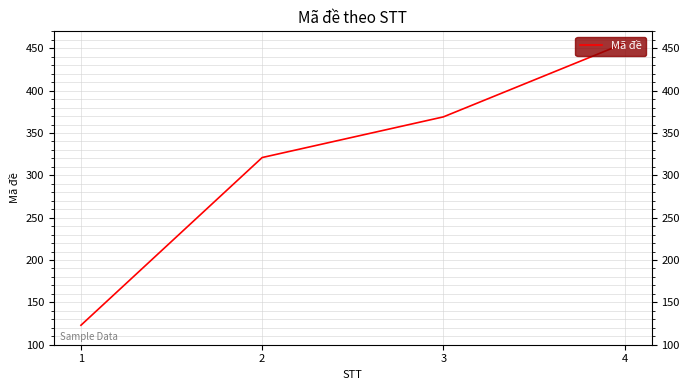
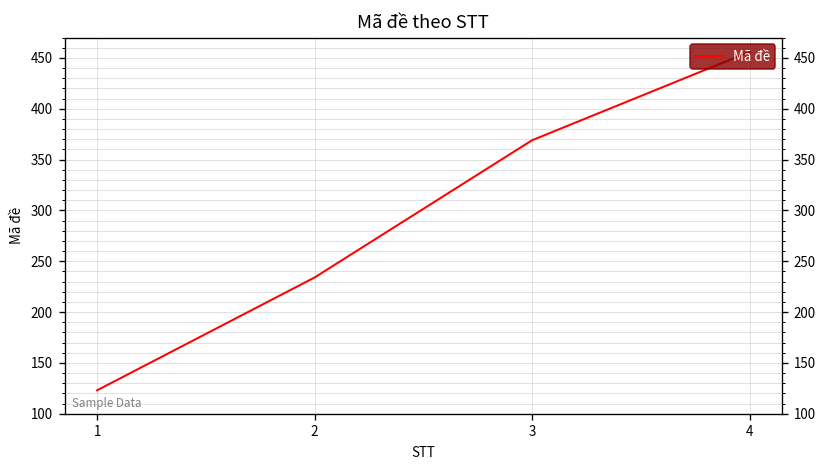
2: 320 -> 230
